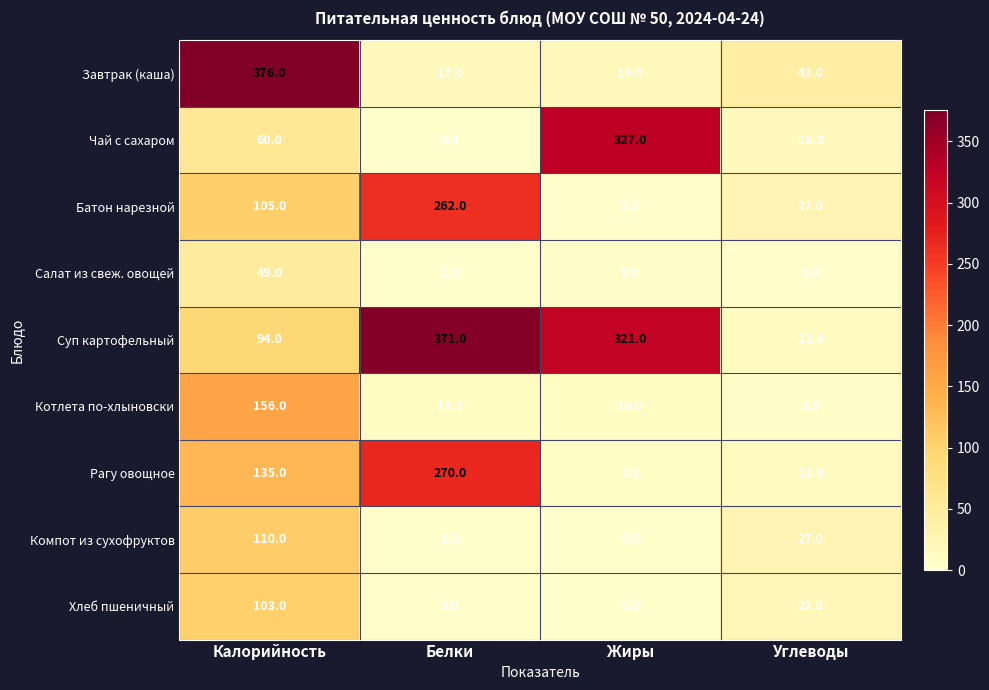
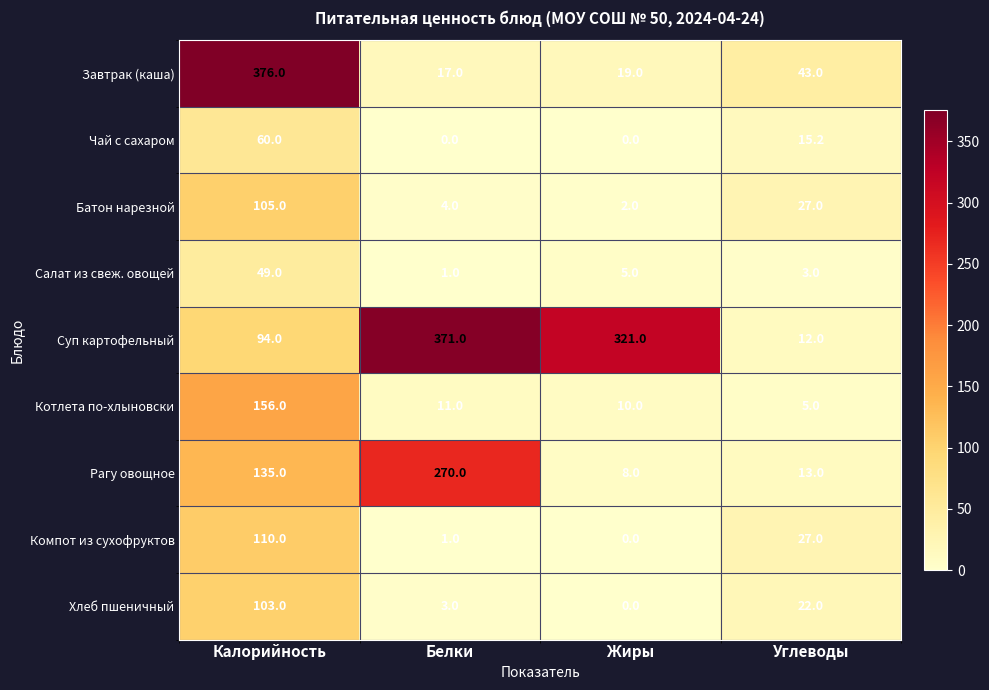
Чай с сахаром, Жиры: 327.0 -> 0.0
Батон нарезной, Белки: 262.0 -> 4.0
